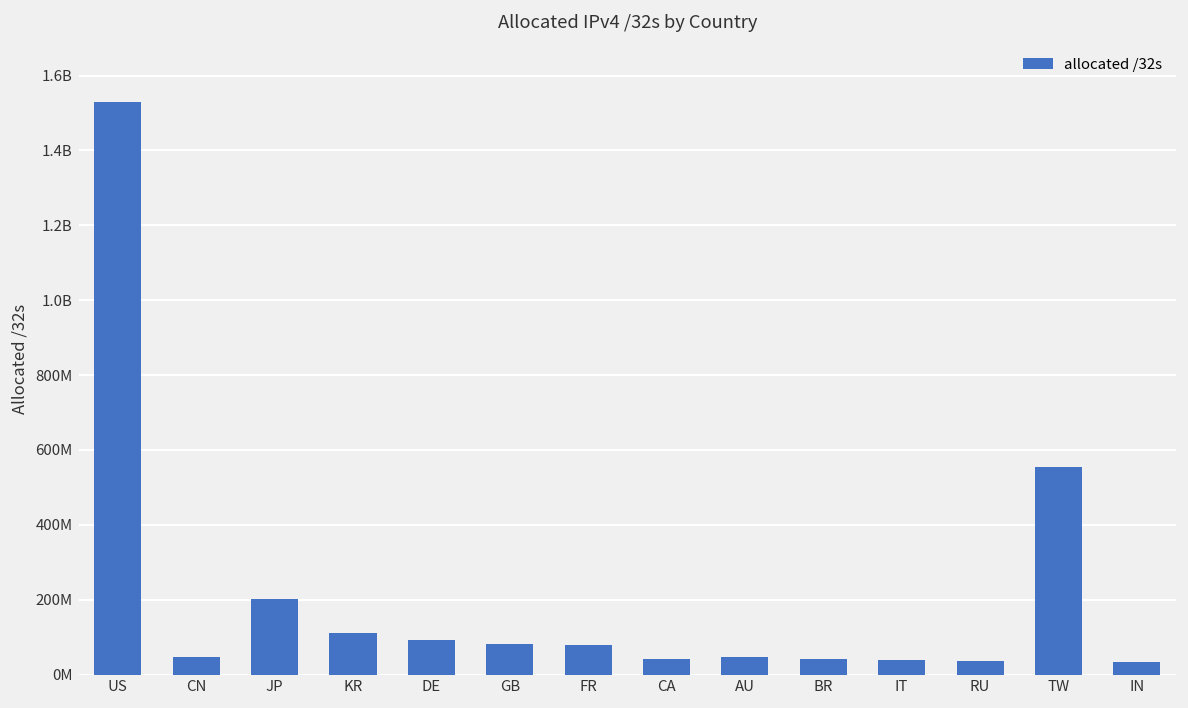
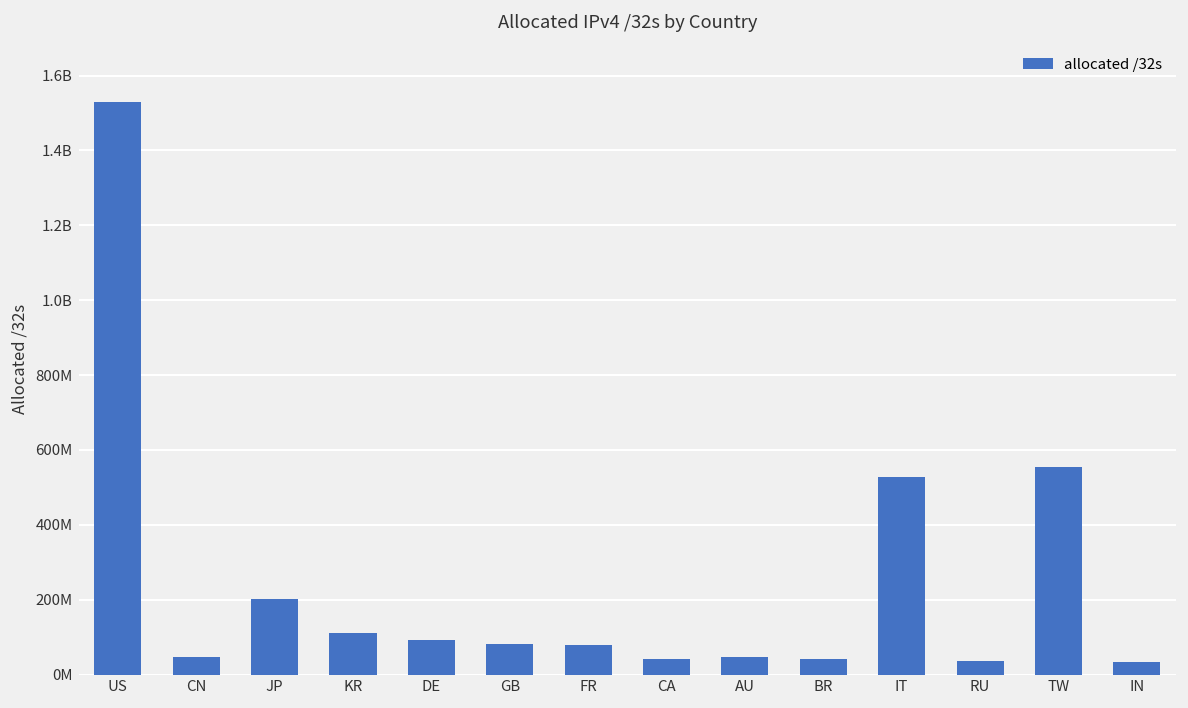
IT: 40000000 -> 530000000
